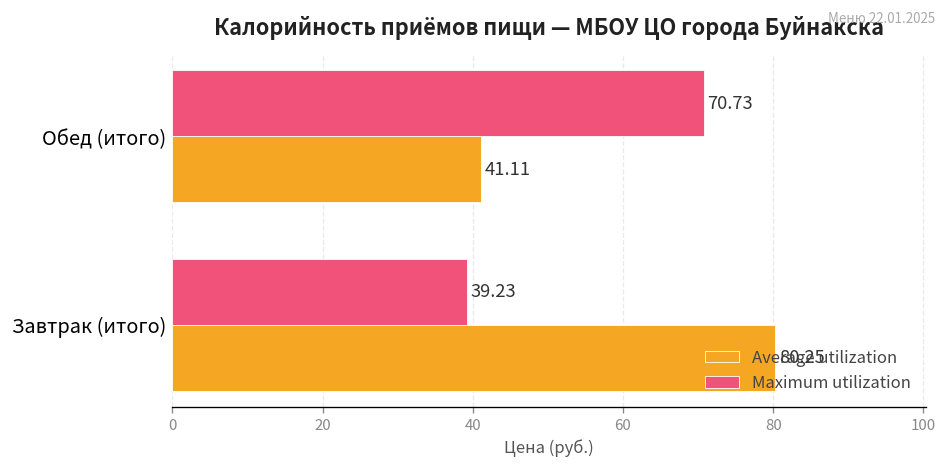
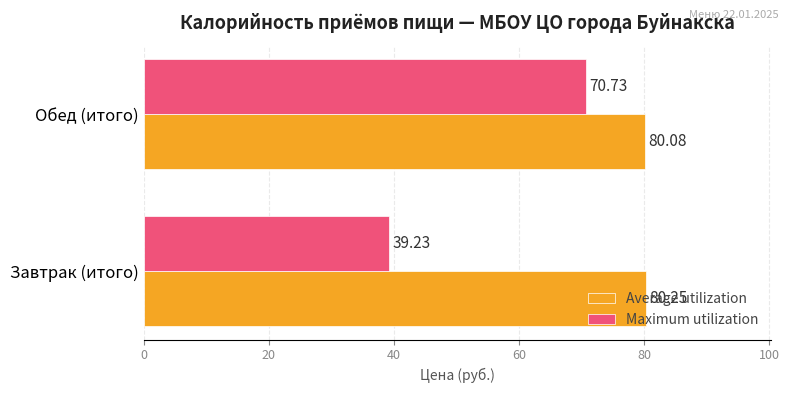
Average utilization, Обед (итого): 41.11 -> 80.08
